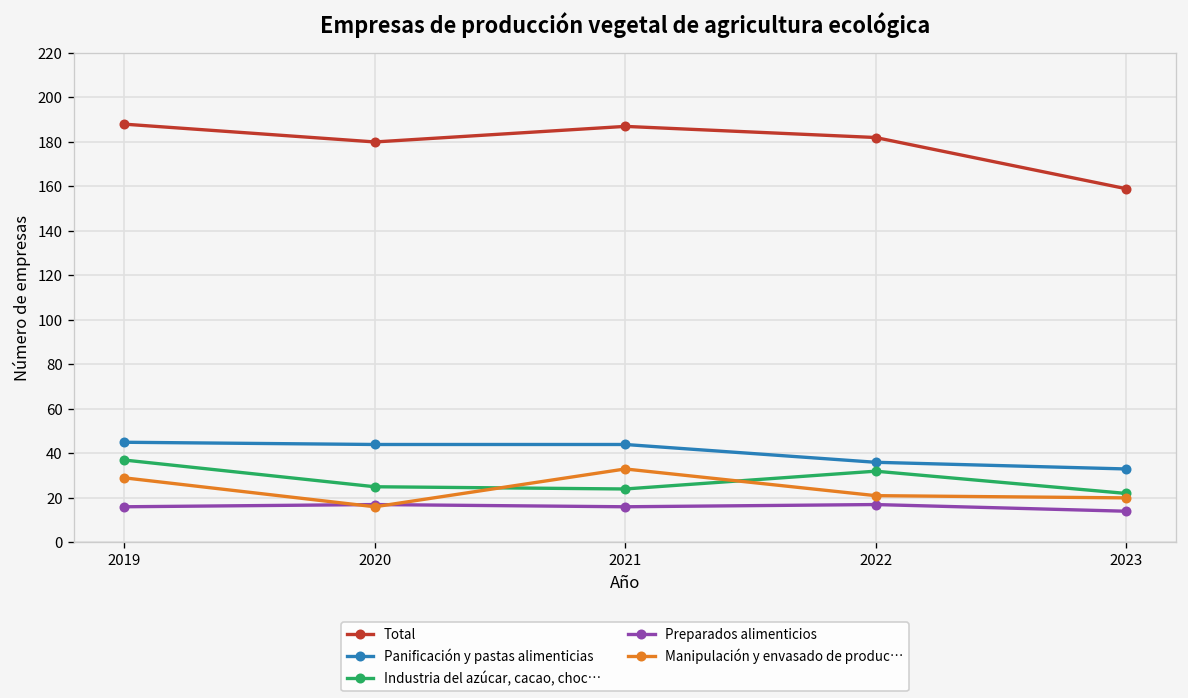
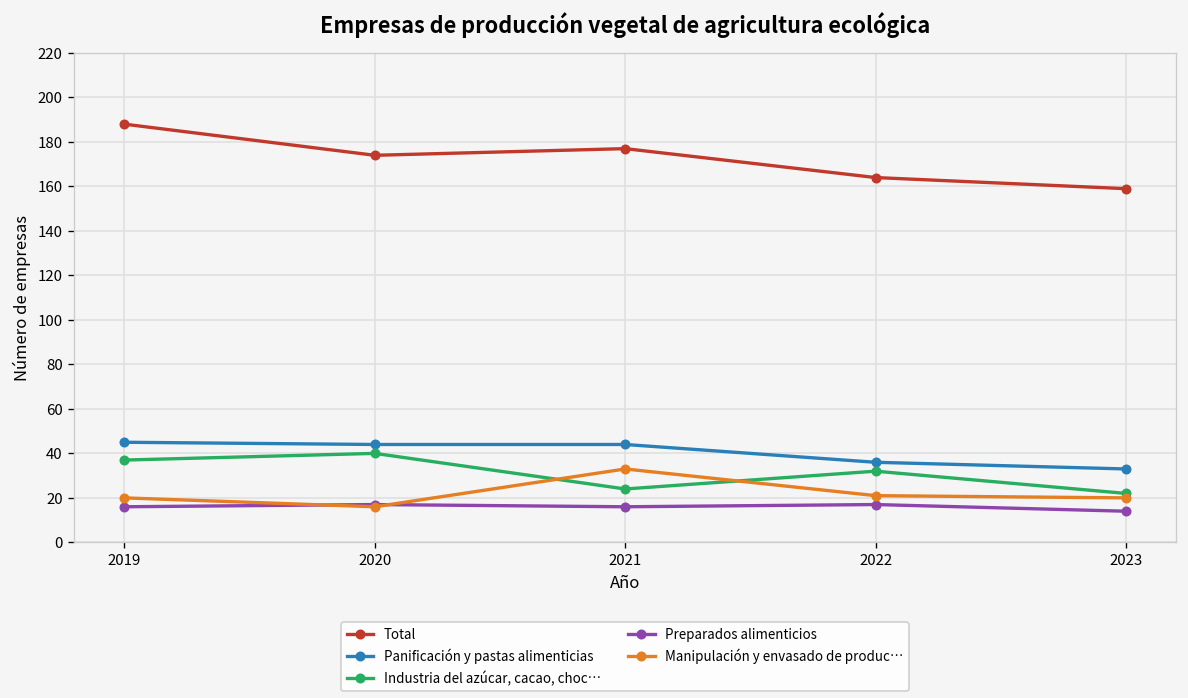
Manipulación y envasado de produc…, 2019: 29 -> 20
Total, 2020: 180 -> 174
Industria del azúcar, cacao, choc…, 2020: 25 -> 40
Total, 2021: 187 -> 177
Total, 2022: 182 -> 164
